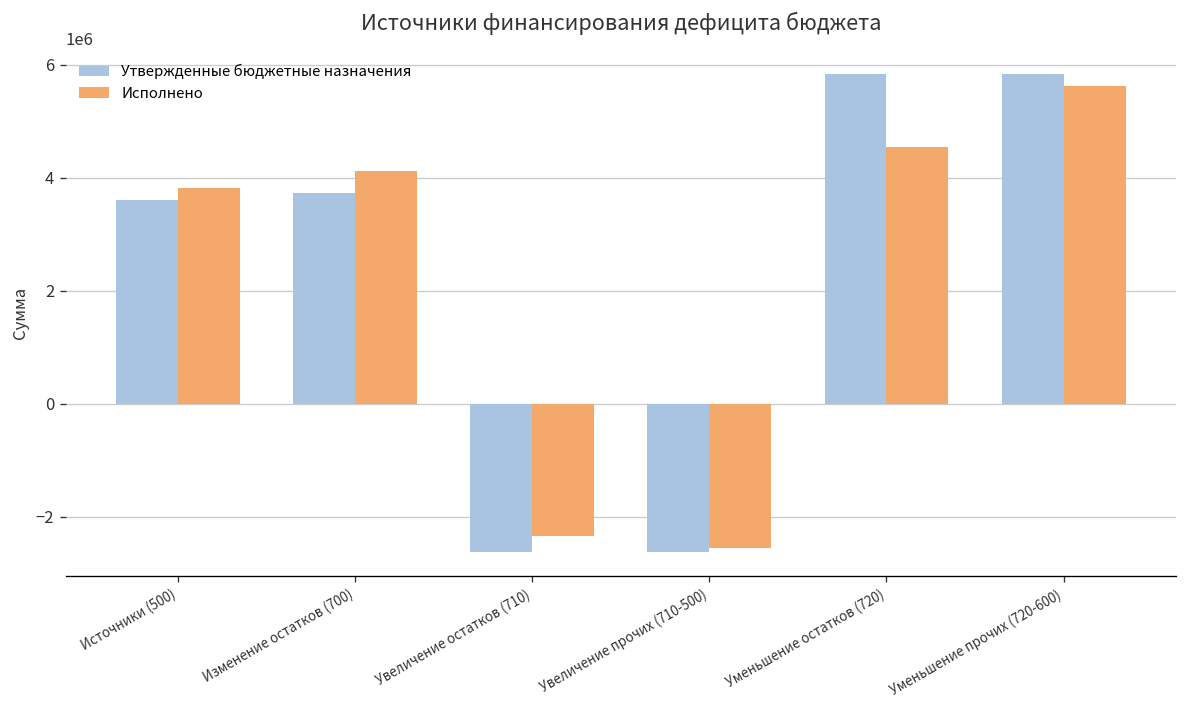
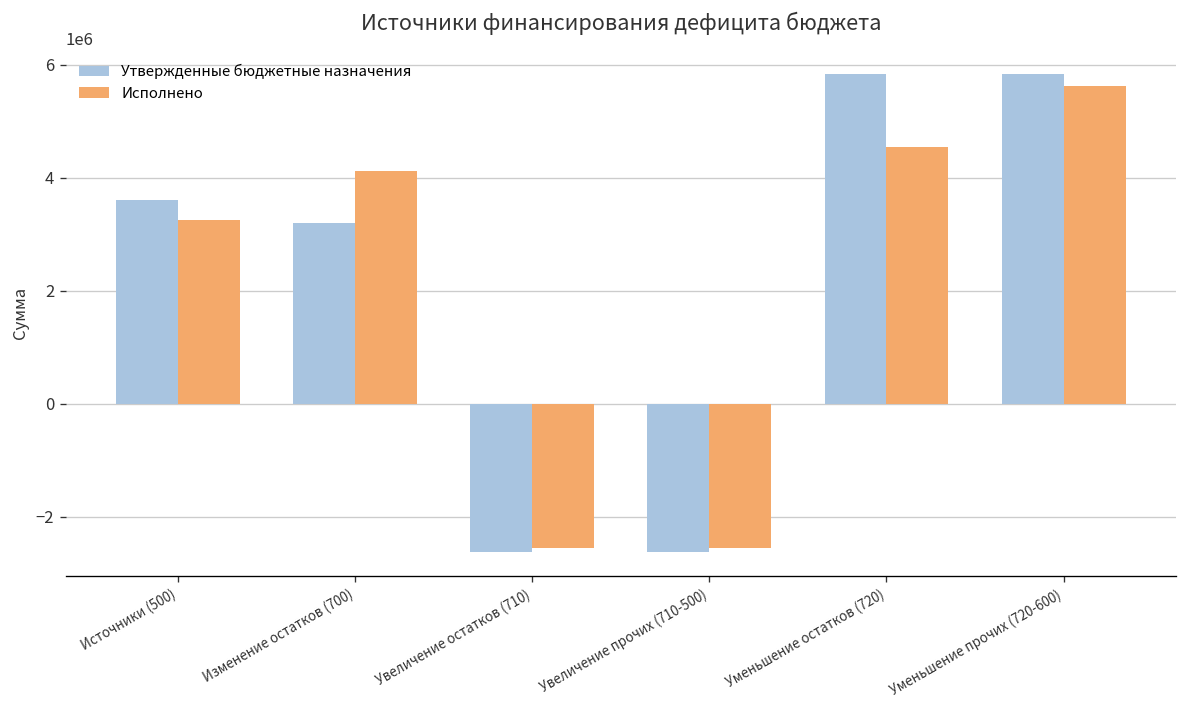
Исполнено, Источники (500): 3800000 -> 3300000
Утвержденные бюджетные назначения, Изменение остатков (700): 3700000 -> 3200000
Исполнено, Увеличение остатков (710): -2300000 -> -2600000
